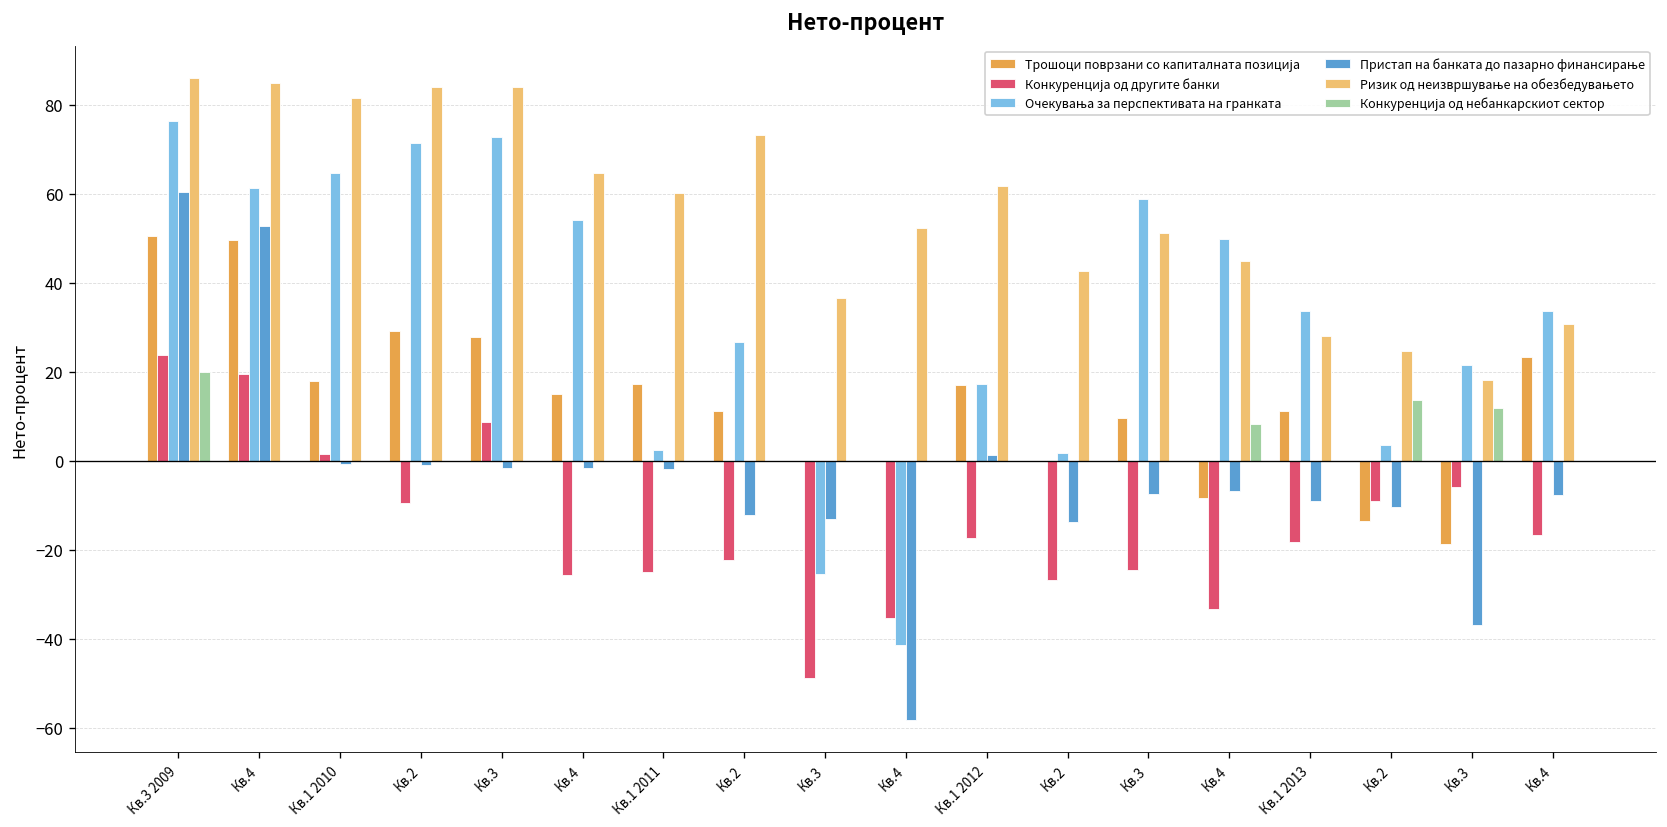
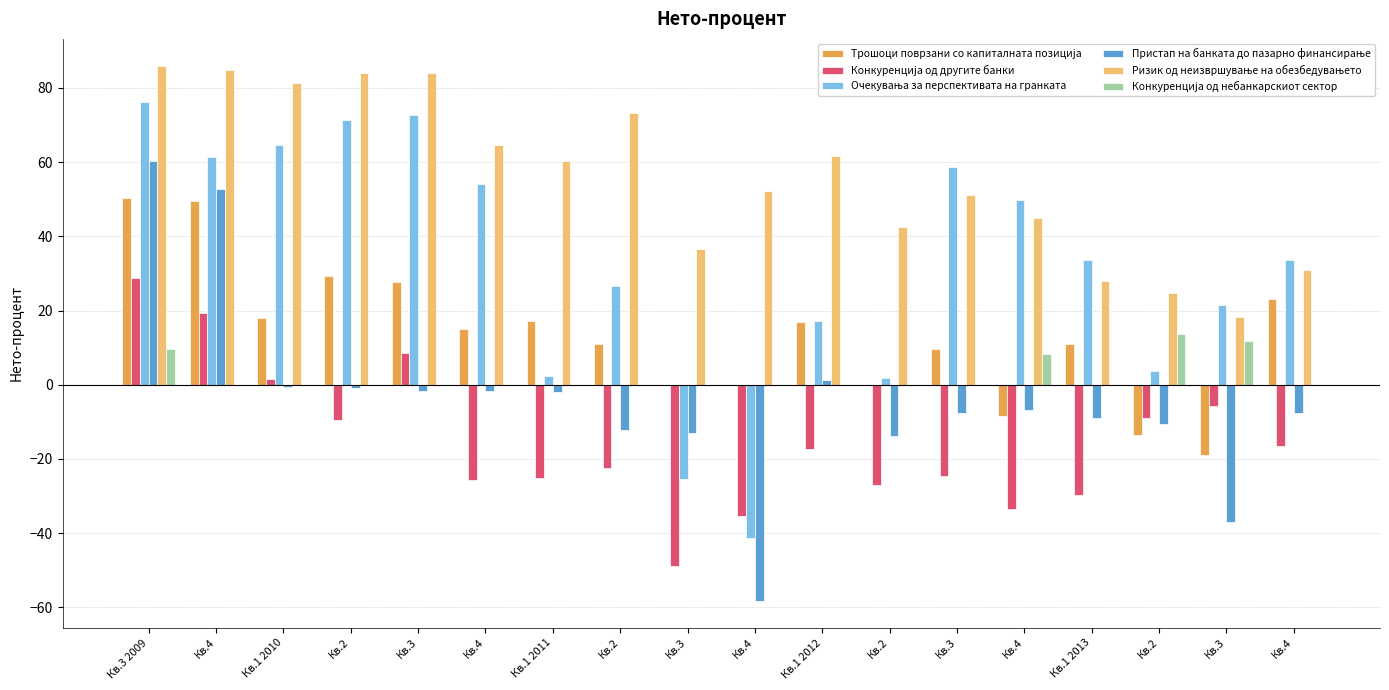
Конкуренција од другите банки, Кв.3 2009: 24 -> 29
Конкуренција од небанкарскиот сектор, Кв.3 2009: 20 -> 10
Конкуренција од другите банки, Кв.1 2013: -18 -> -30
